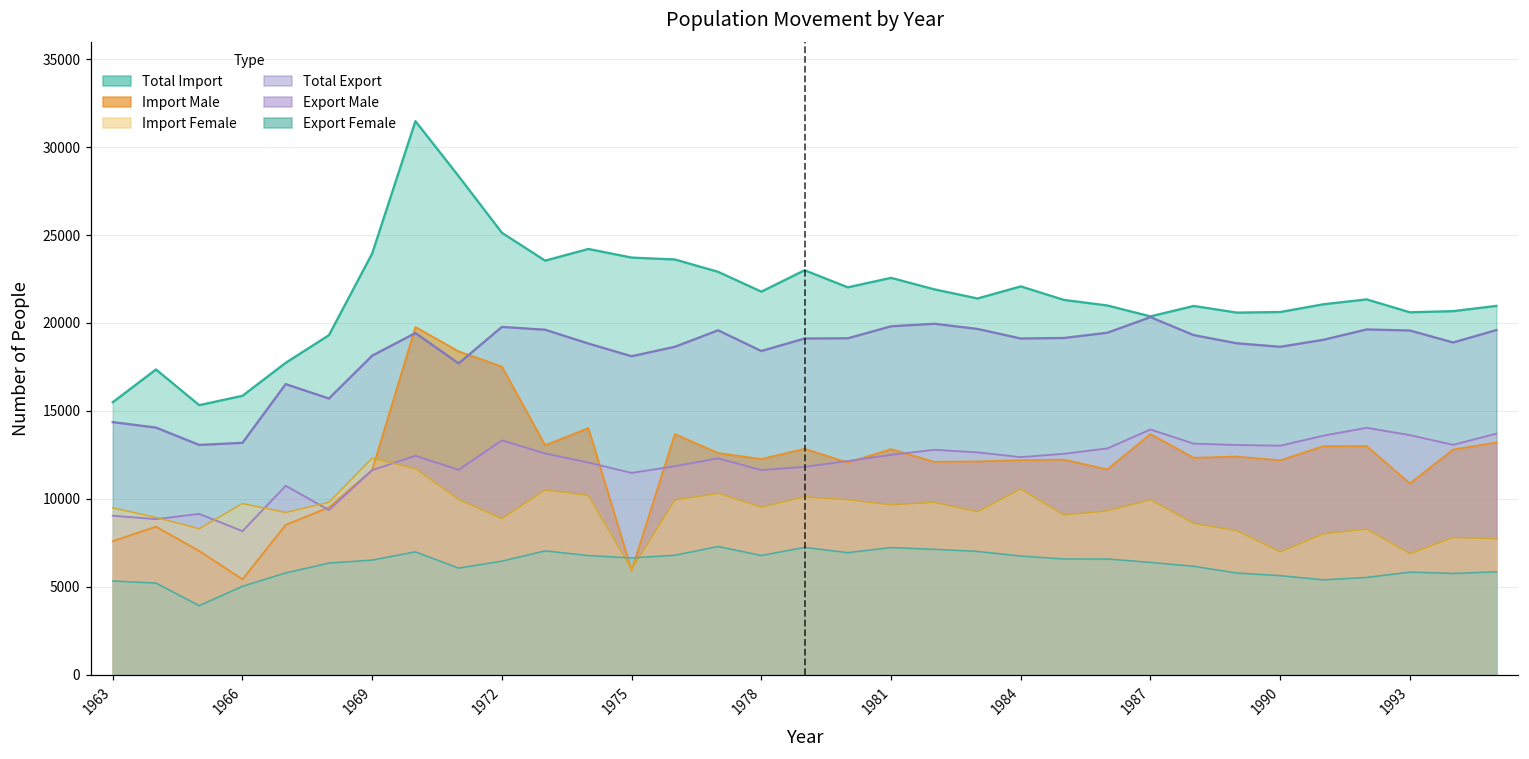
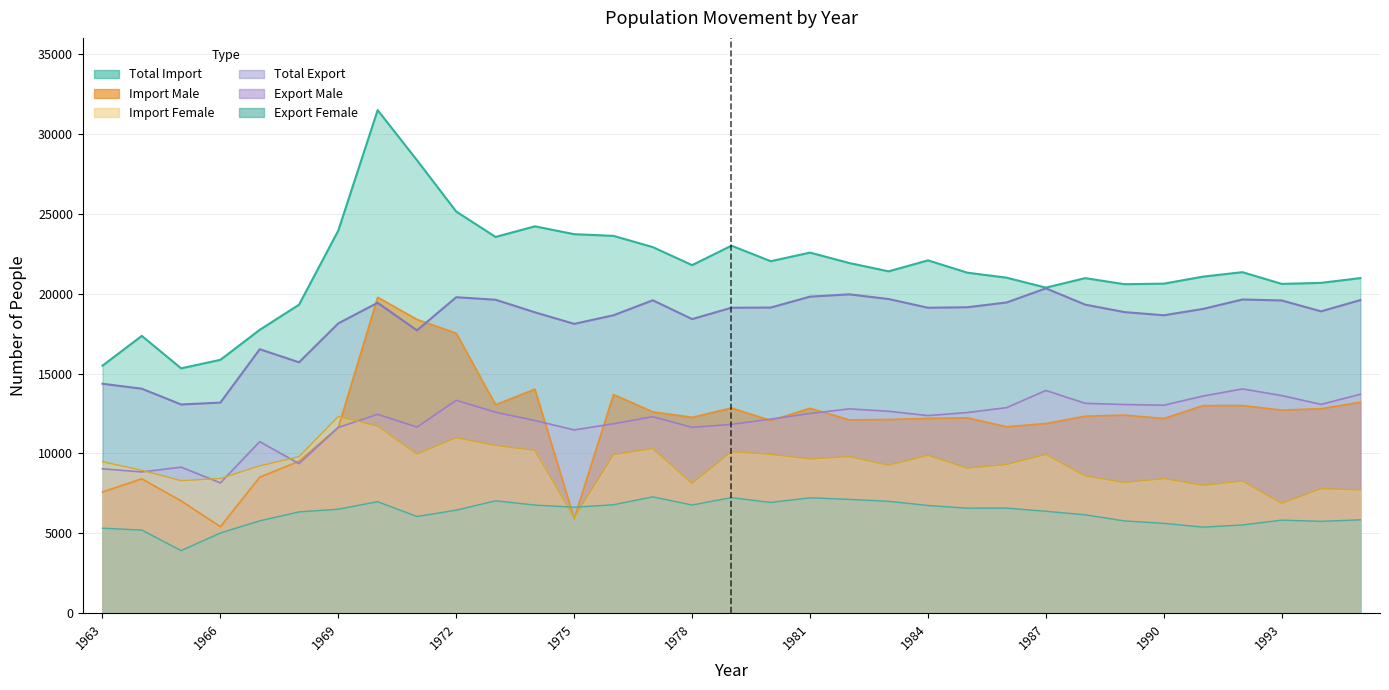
Import Female, 1966: 9700 -> 8400
Import Female, 1972: 8900 -> 11000
Import Female, 1978: 9500 -> 8100
Import Female, 1984: 10600 -> 9900
Import Male, 1987: 13700 -> 11900
Import Female, 1990: 7000 -> 8400
Import Male, 1993: 10900 -> 12700
